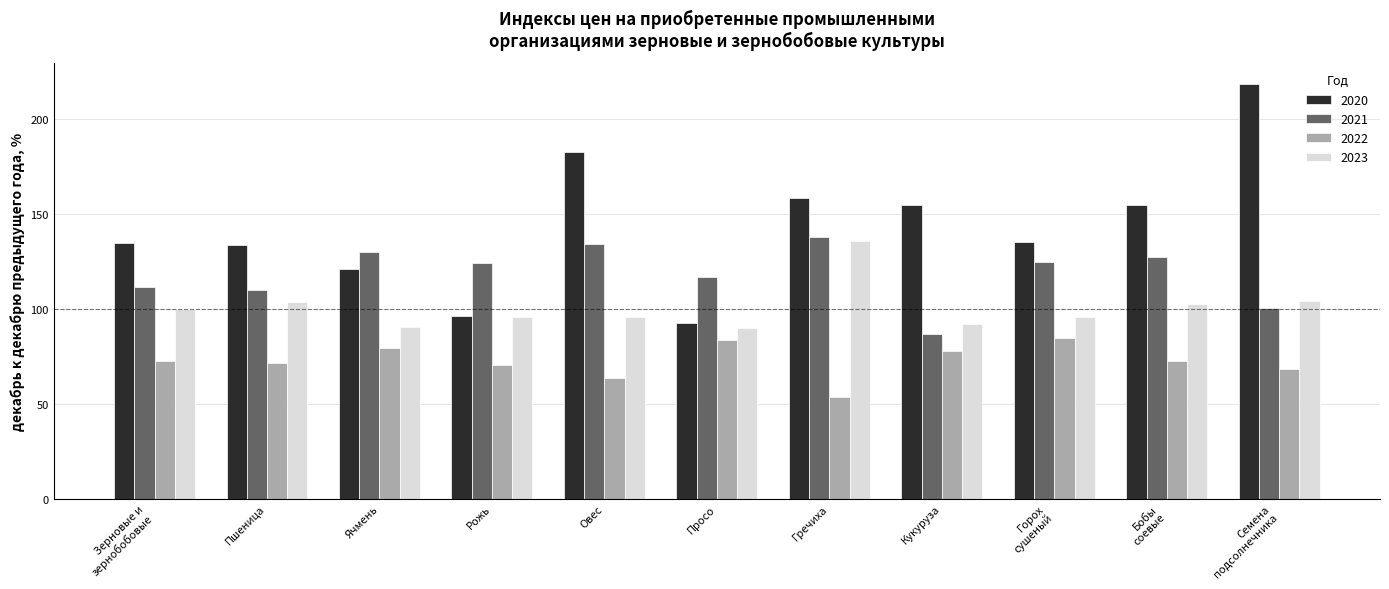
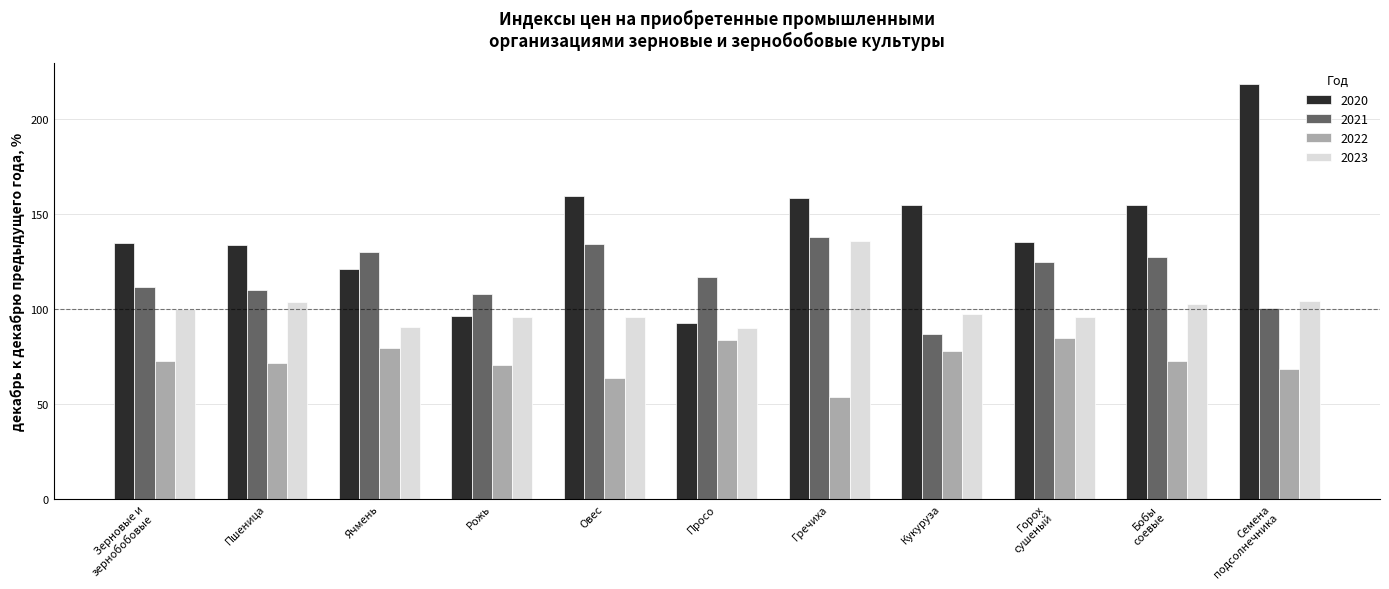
2021, Рожь: 124 -> 108
2020, Овес: 182 -> 159
2023, Кукуруза: 92 -> 97
